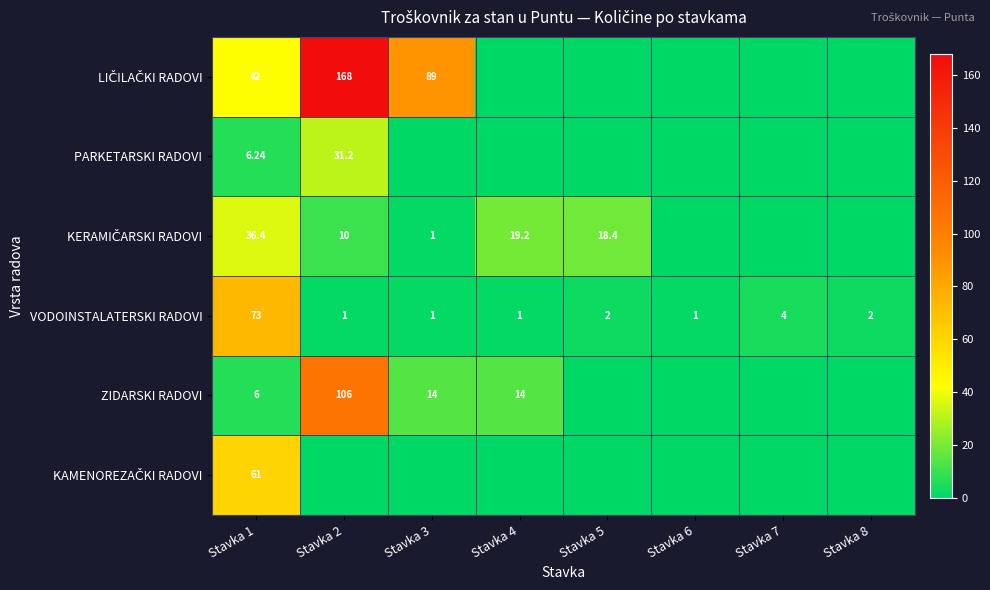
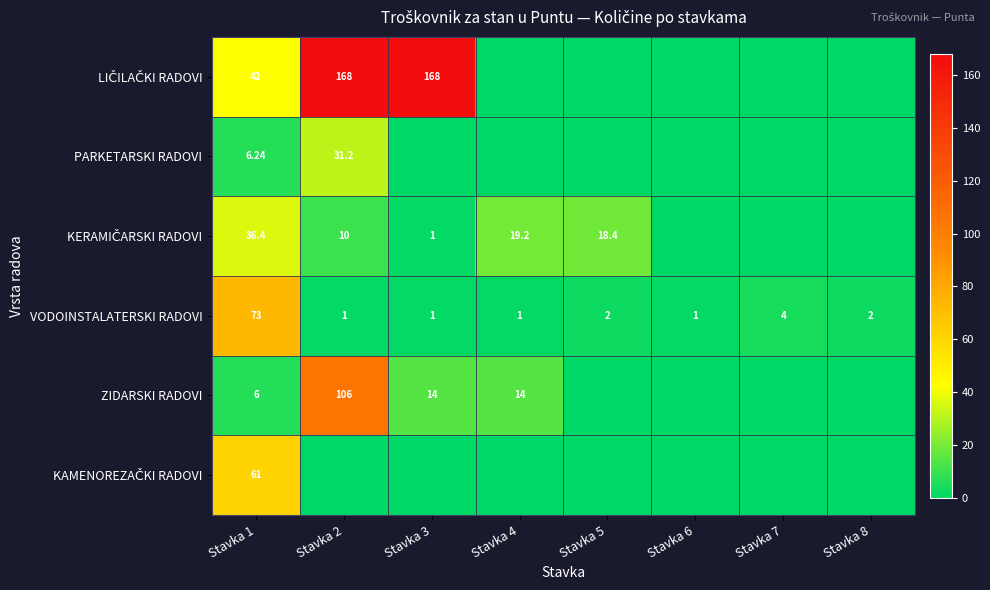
LIČILAČKI RADOVI, Stavka 3: 89 -> 168
